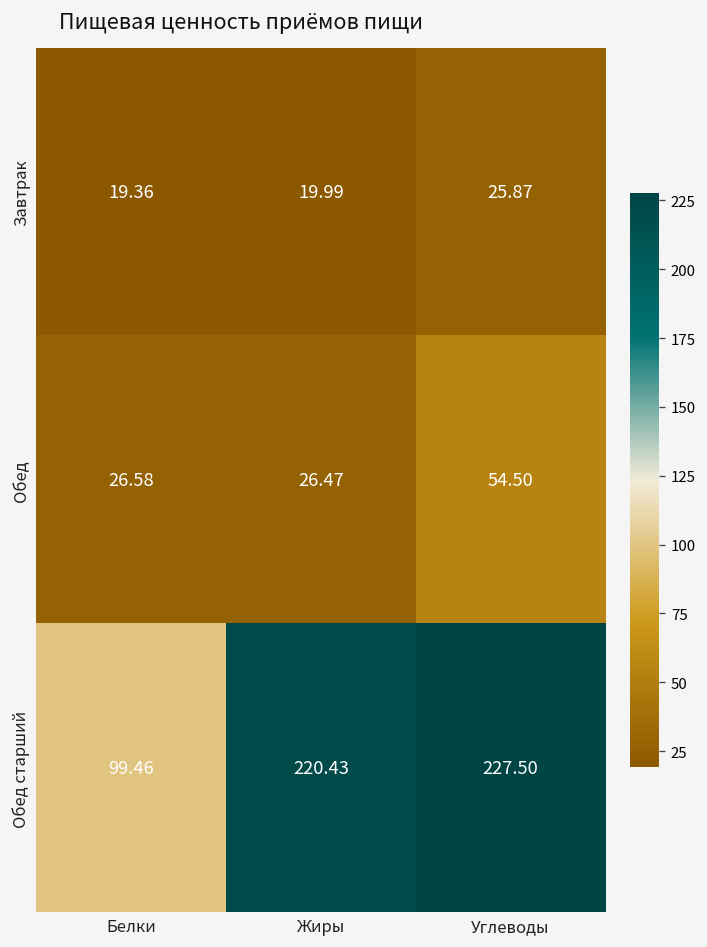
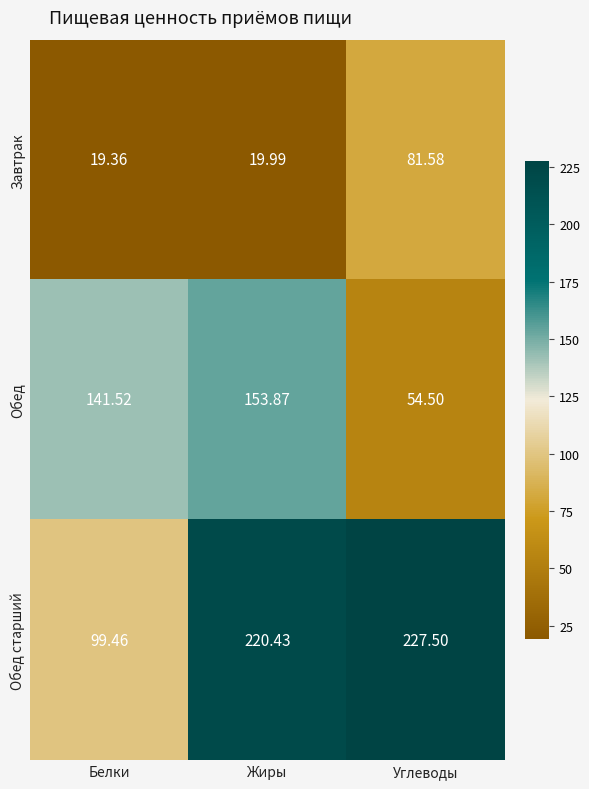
Завтрак, Углеводы: 25.87 -> 81.58
Обед, Белки: 26.58 -> 141.52
Обед, Жиры: 26.47 -> 153.87
